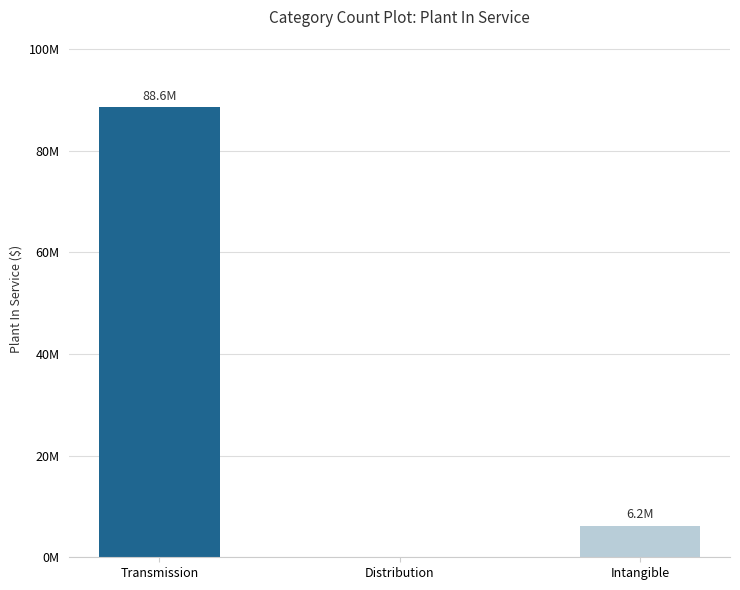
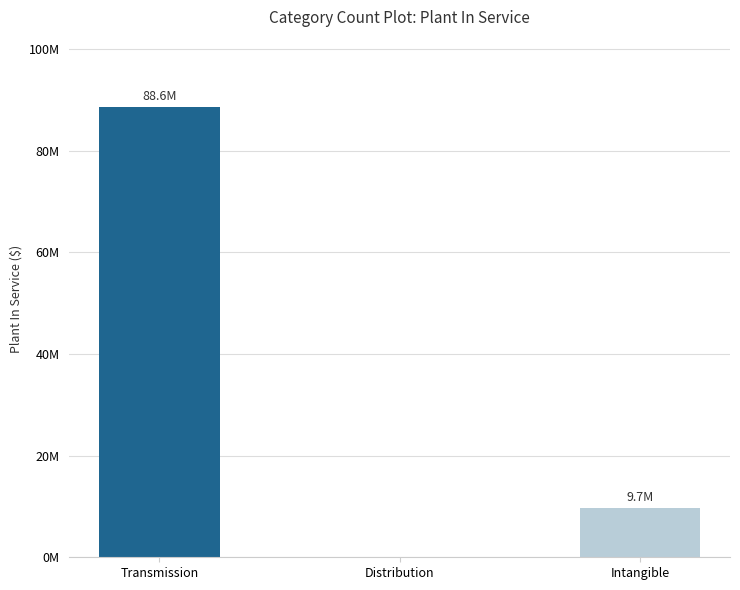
Intangible: 6.2M -> 9.7M
